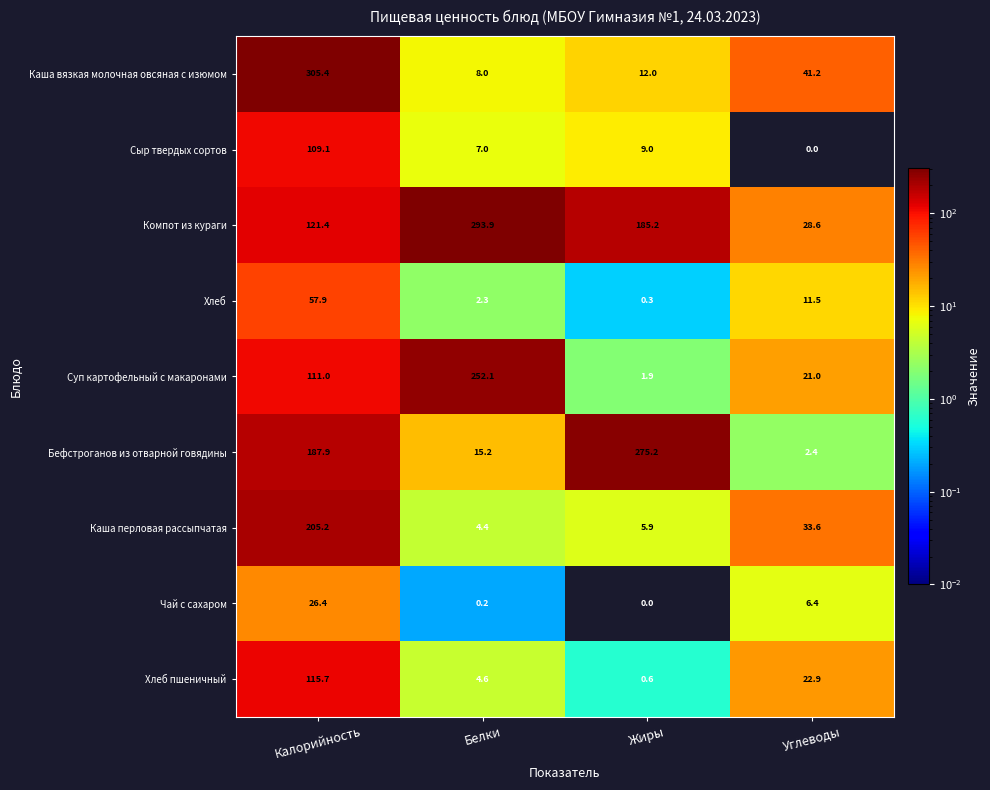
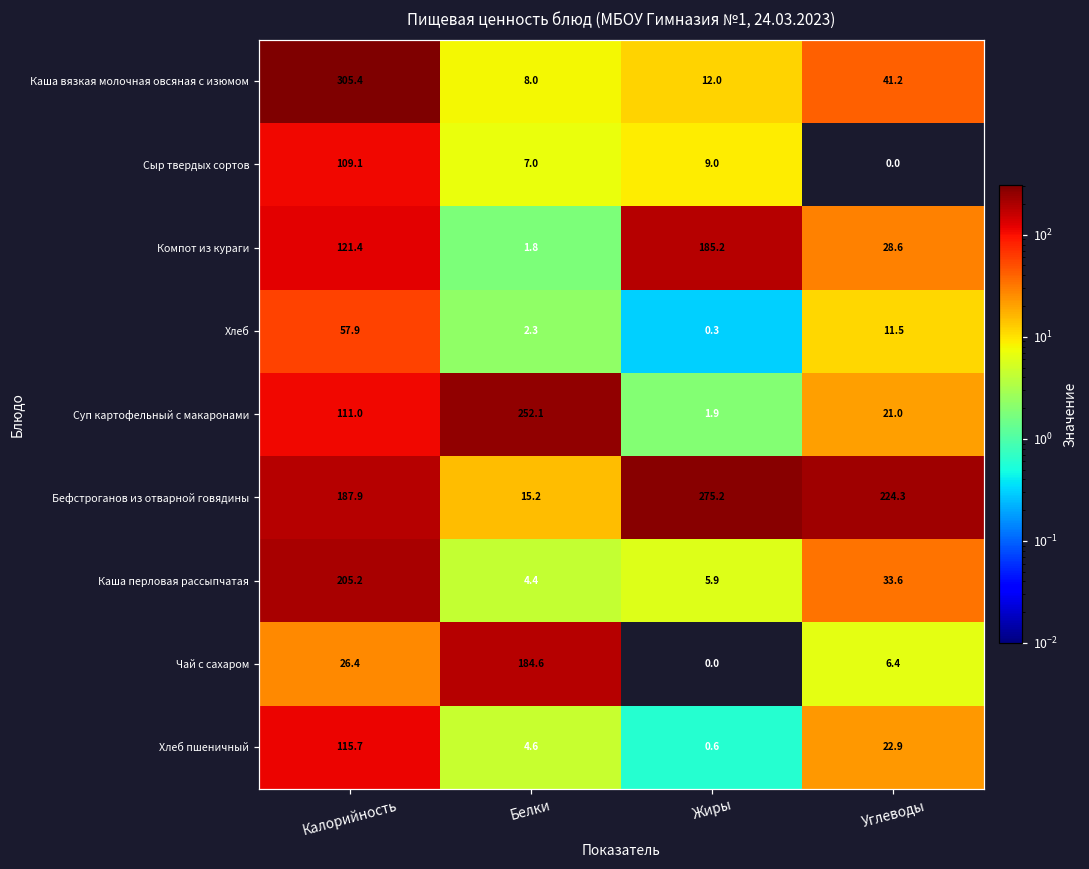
Компот из кураги, Белки: 293.9 -> 1.8
Бефстроганов из отварной говядины, Углеводы: 2.4 -> 224.3
Чай с сахаром, Белки: 0.2 -> 184.6
